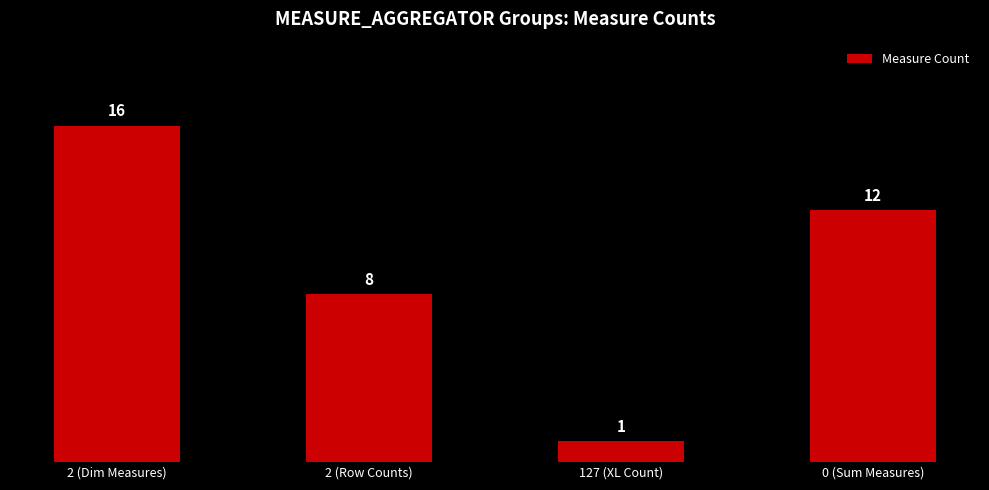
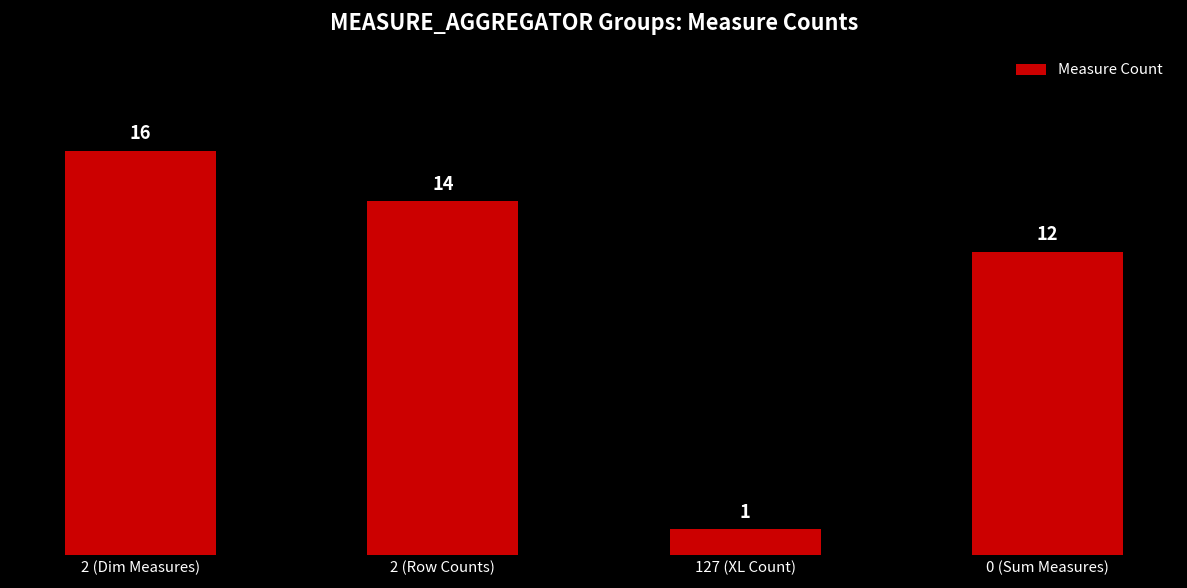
2 (Row Counts): 8 -> 14
